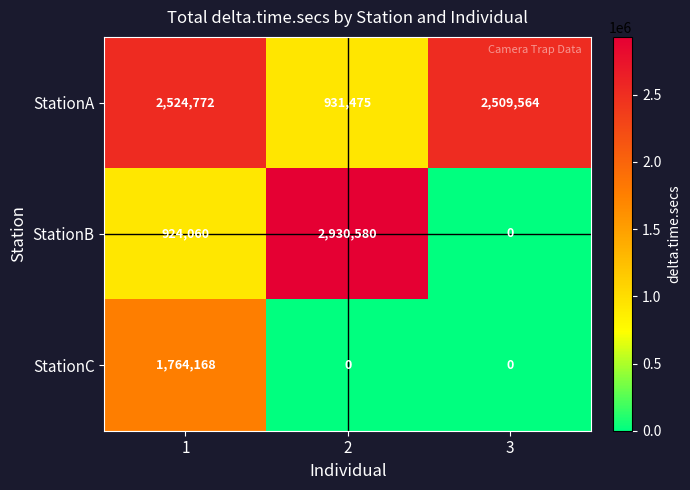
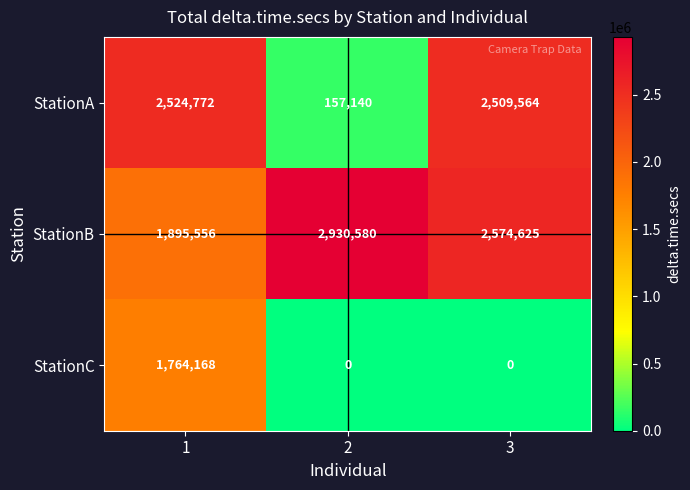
StationA, 2: 931,475 -> 157,140
StationB, 1: 924,060 -> 1,895,556
StationB, 3: 0 -> 2,574,625
